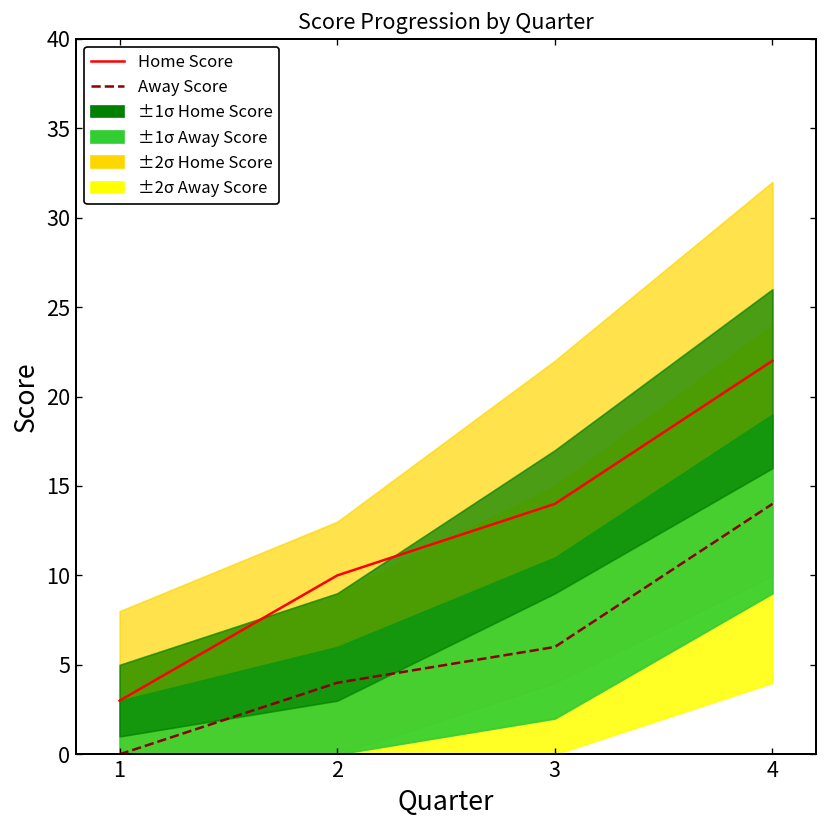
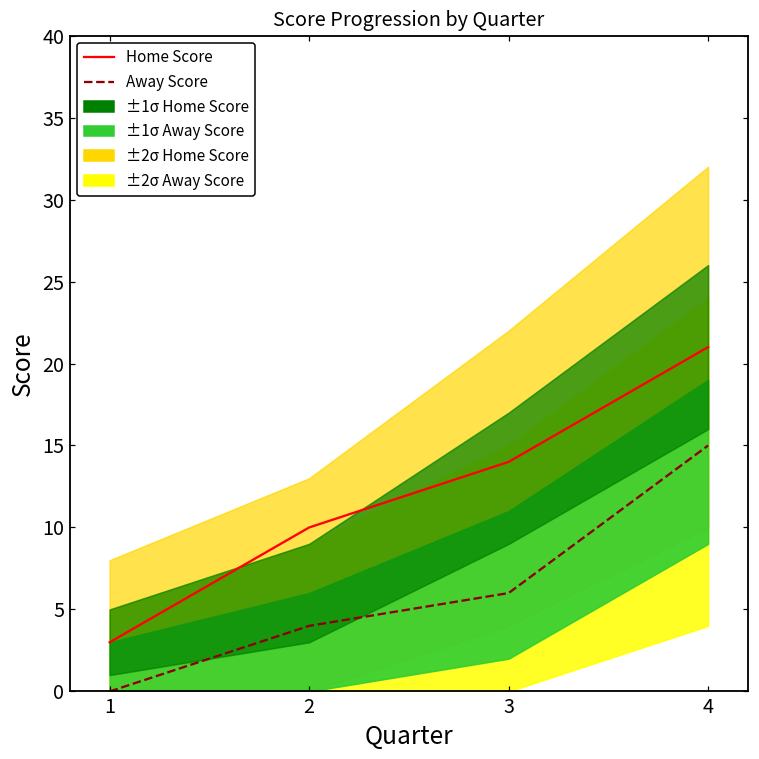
Home Score, 4: 22 -> 21
Away Score, 4: 14 -> 15
